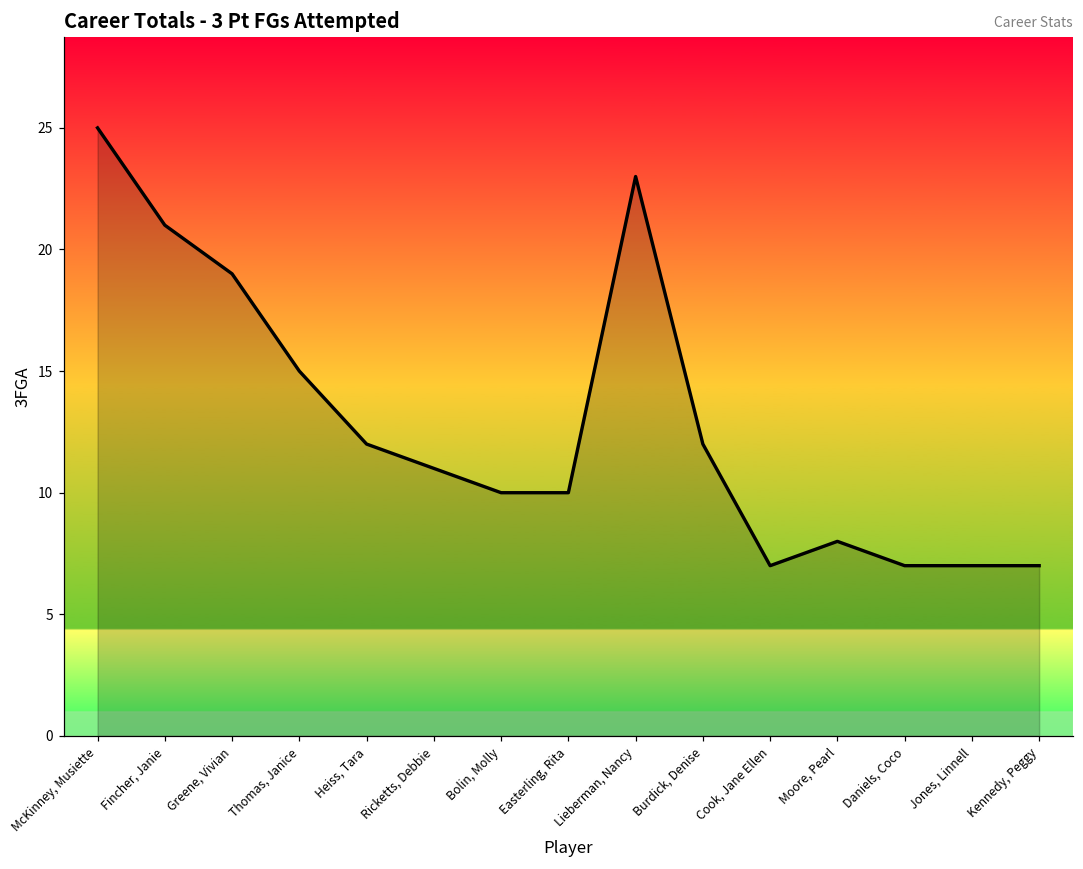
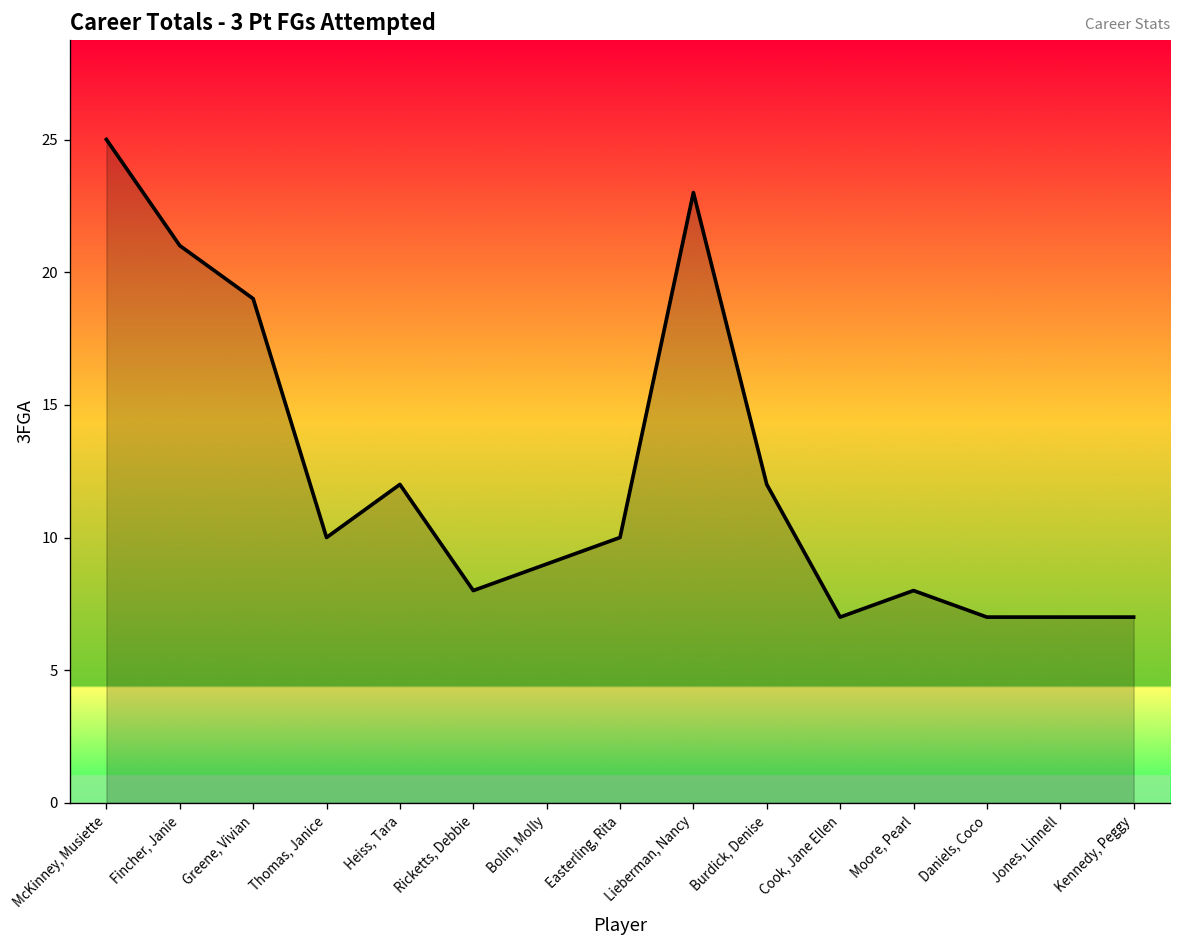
Thomas, Janice: 15 -> 10
Ricketts, Debbie: 11 -> 8
Bolin, Molly: 10 -> 9
